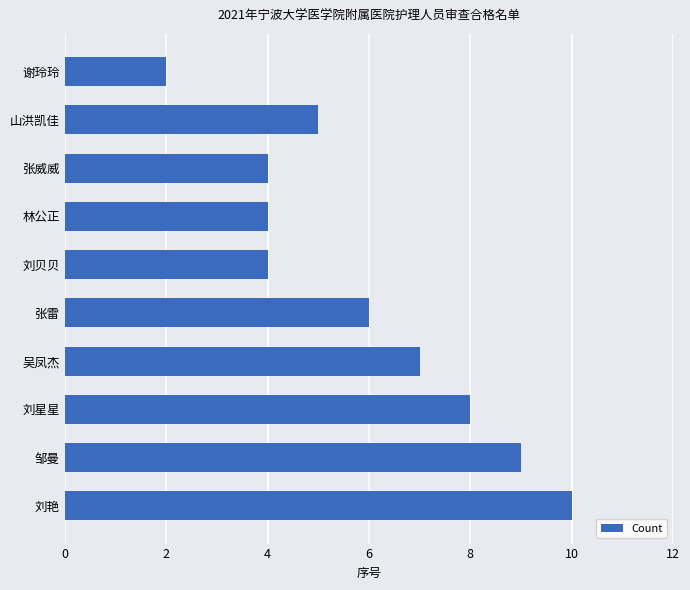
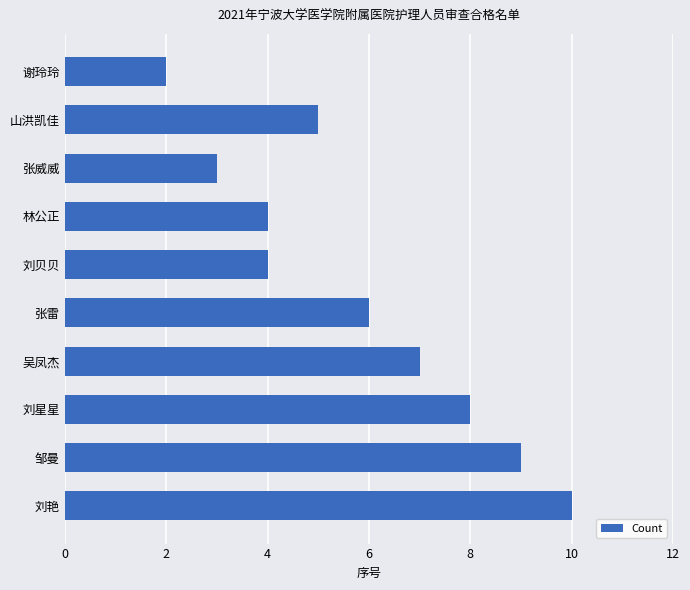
张威威: 4 -> 3
